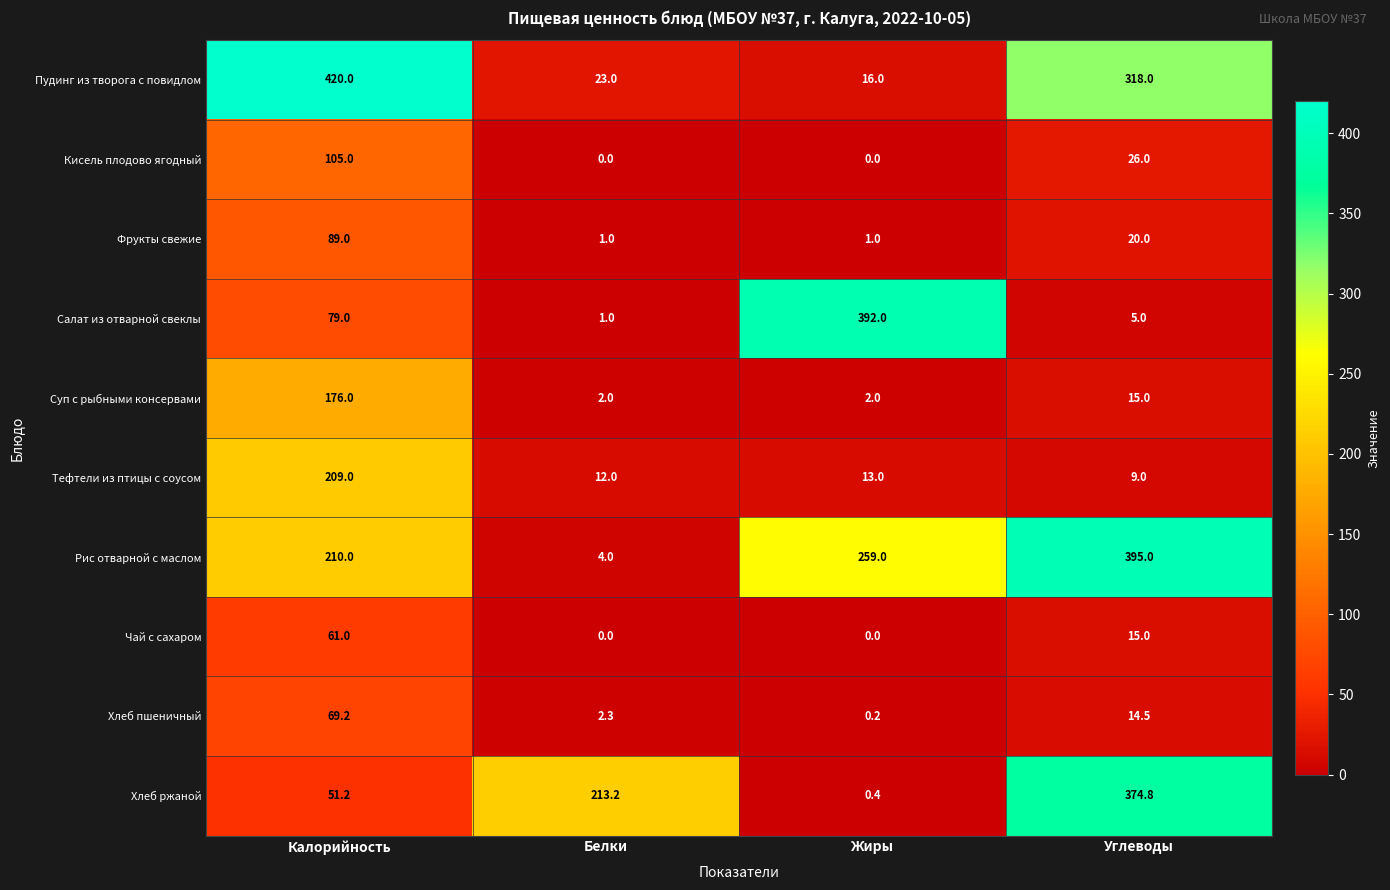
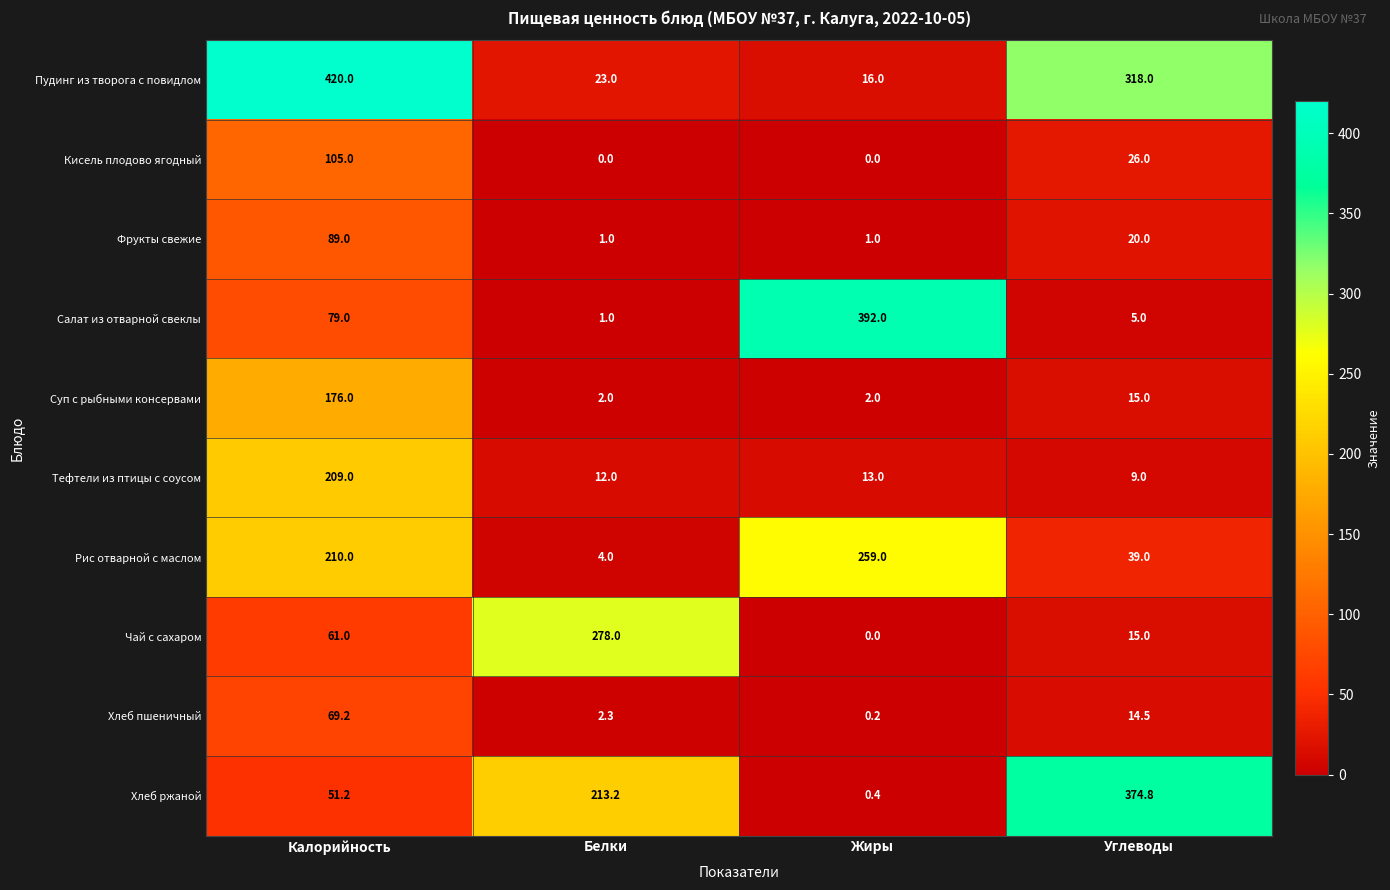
Рис отварной с маслом, Углеводы: 395.0 -> 39.0
Чай с сахаром, Белки: 0.0 -> 278.0
